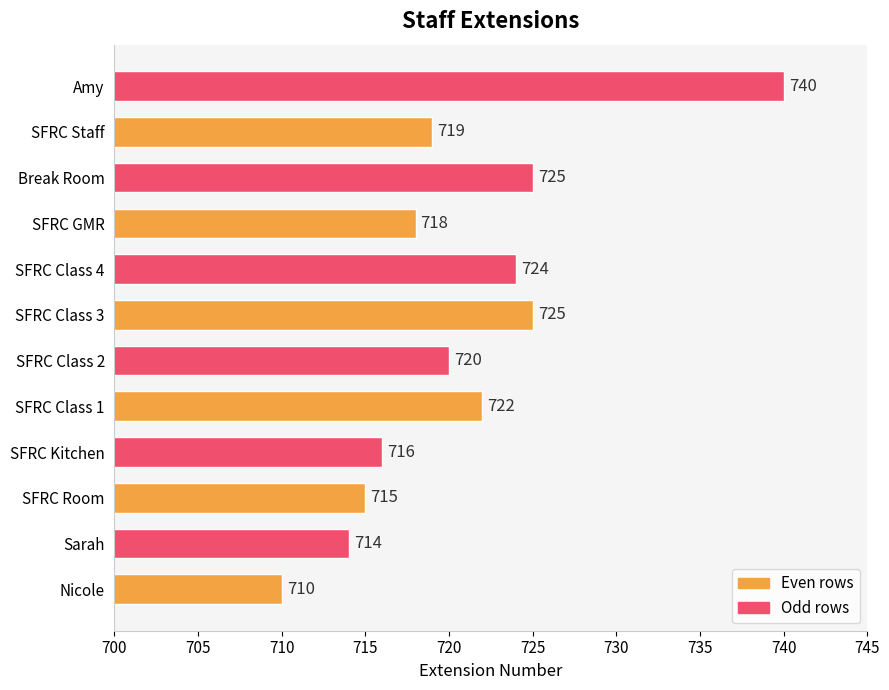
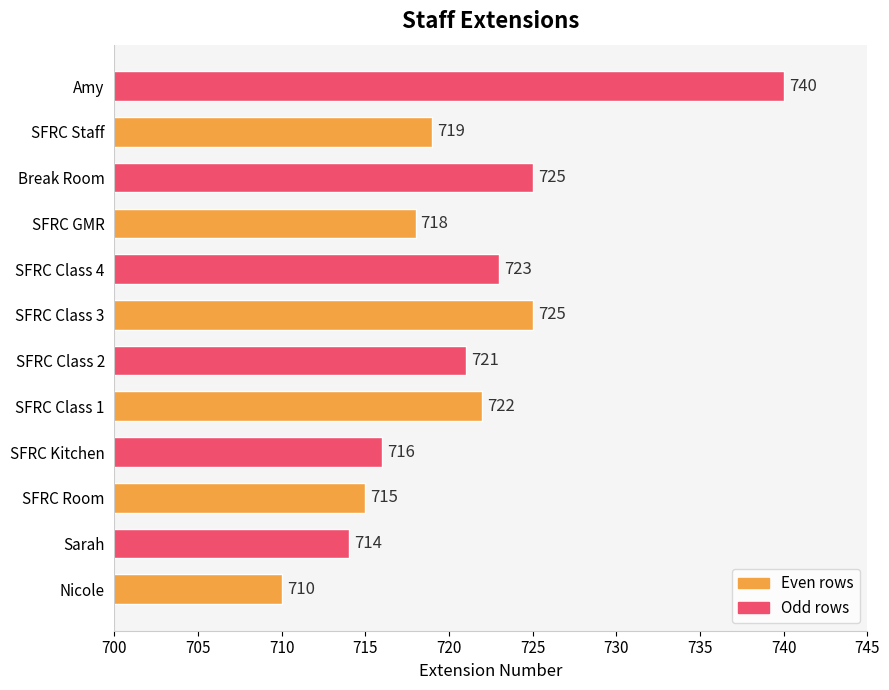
SFRC Class 4: 724 -> 723
SFRC Class 2: 720 -> 721
